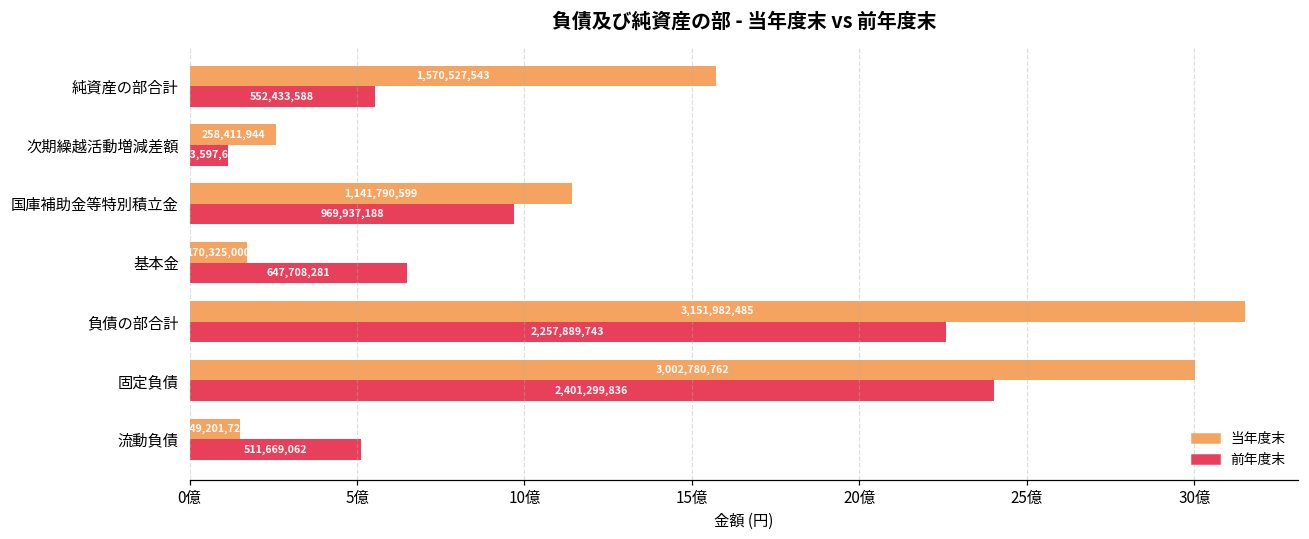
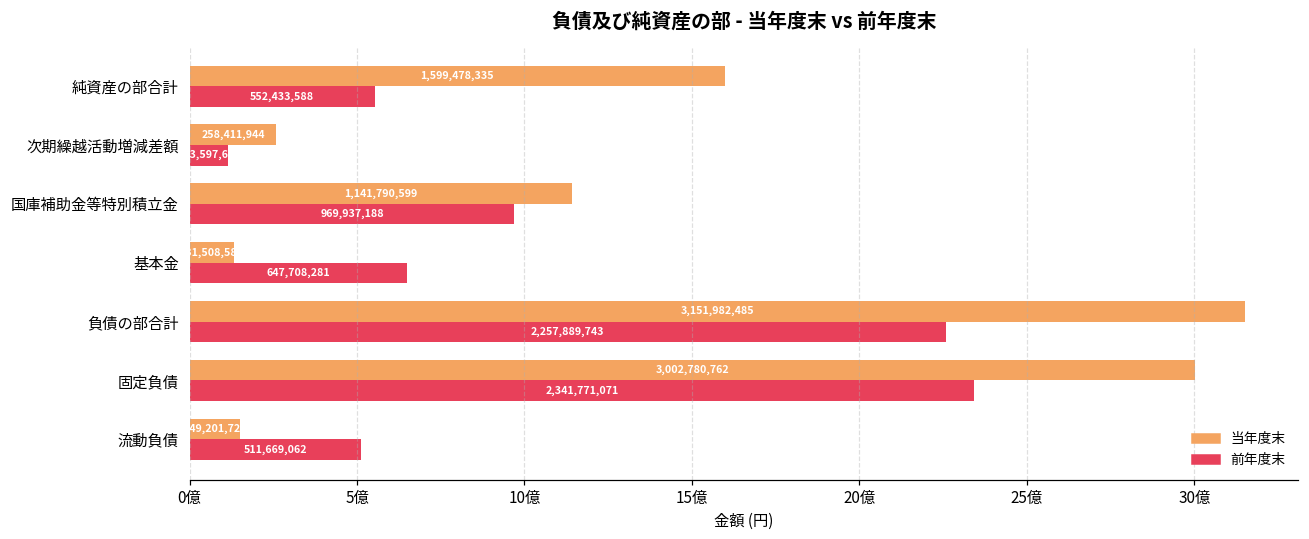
当年度末, 純資産の部合計: 1,570,527,543 -> 1,599,478,335
当年度末, 基本金: 170,325,000 -> 131,508,587
前年度末, 固定負債: 2,401,299,836 -> 2,341,771,071
